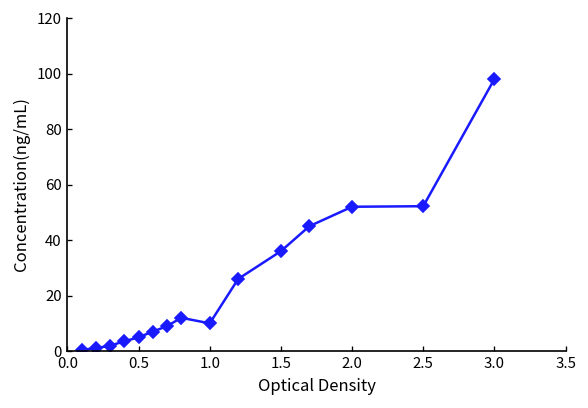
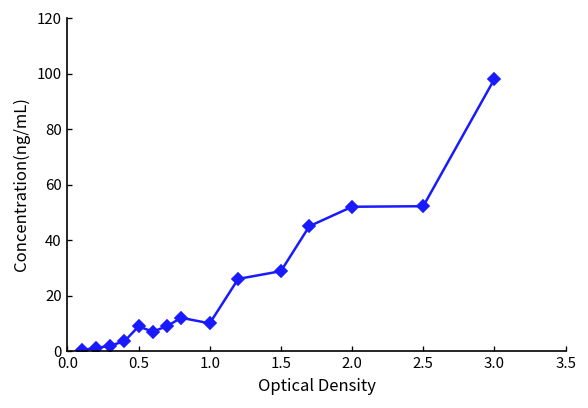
0.5: 5 -> 9
1.5: 36 -> 29
